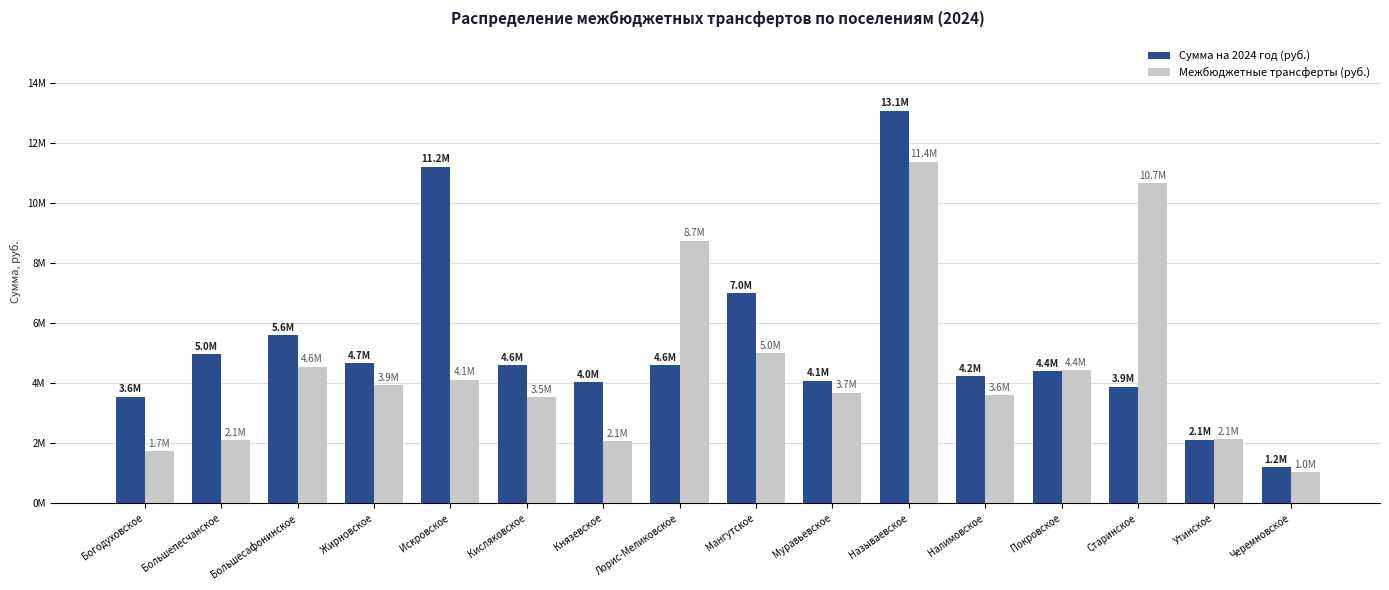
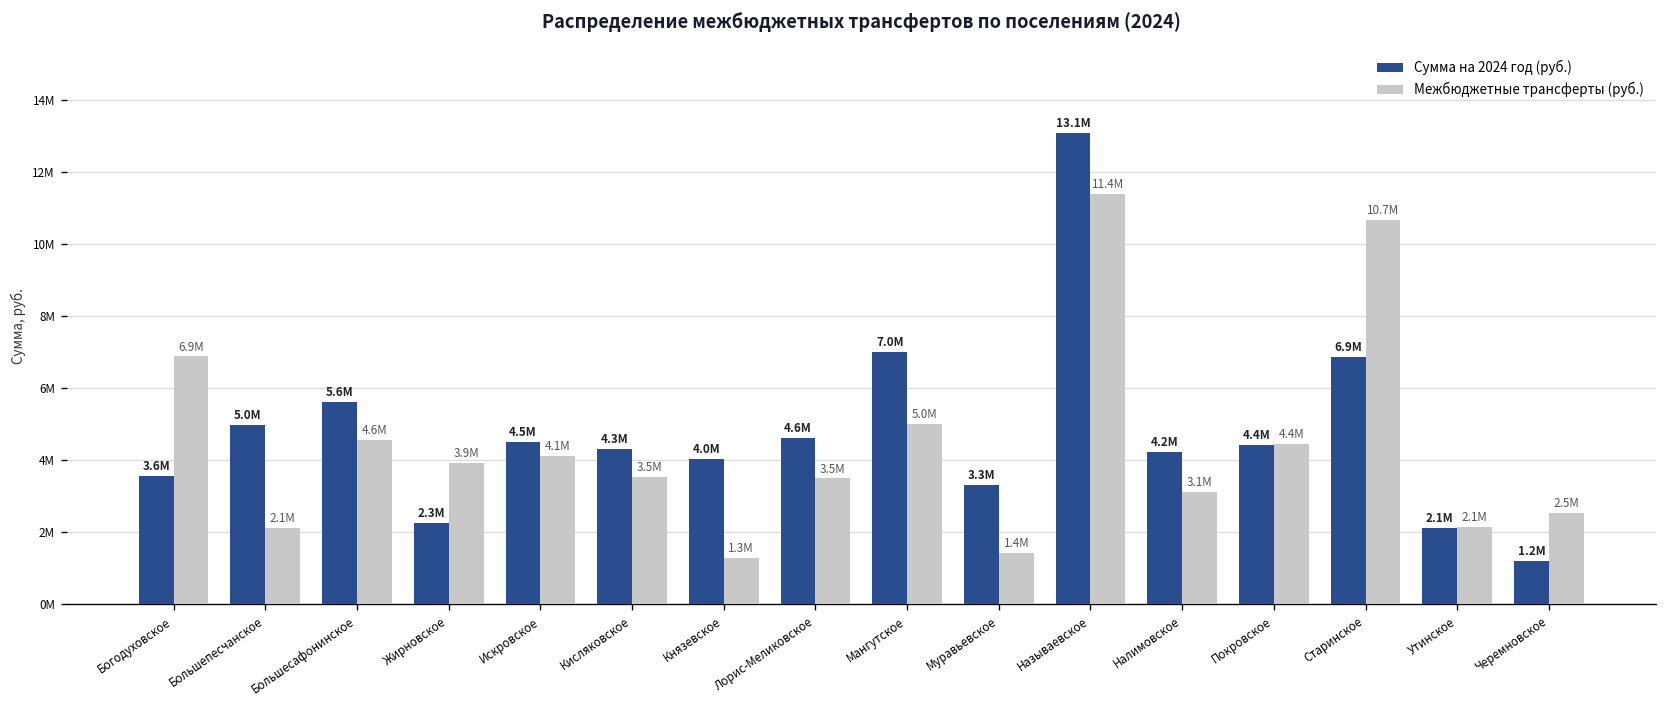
Межбюджетные трансферты (руб.), Богодуховское: 1.7M -> 6.9M
Сумма на 2024 год (руб.), Жирновское: 4.7M -> 2.3M
Сумма на 2024 год (руб.), Искровское: 11.2M -> 4.5M
Сумма на 2024 год (руб.), Кисляковское: 4.6M -> 4.3M
Межбюджетные трансферты (руб.), Князевское: 2.1M -> 1.3M
Межбюджетные трансферты (руб.), Лорис-Меликовское: 8.7M -> 3.5M
Сумма на 2024 год (руб.), Муравьевское: 4.1M -> 3.3M
Межбюджетные трансферты (руб.), Муравьевское: 3.7M -> 1.4M
Межбюджетные трансферты (руб.), Налимовское: 3.6M -> 3.1M
Сумма на 2024 год (руб.), Старинское: 3.9M -> 6.9M
Межбюджетные трансферты (руб.), Черемновское: 1.0M -> 2.5M
